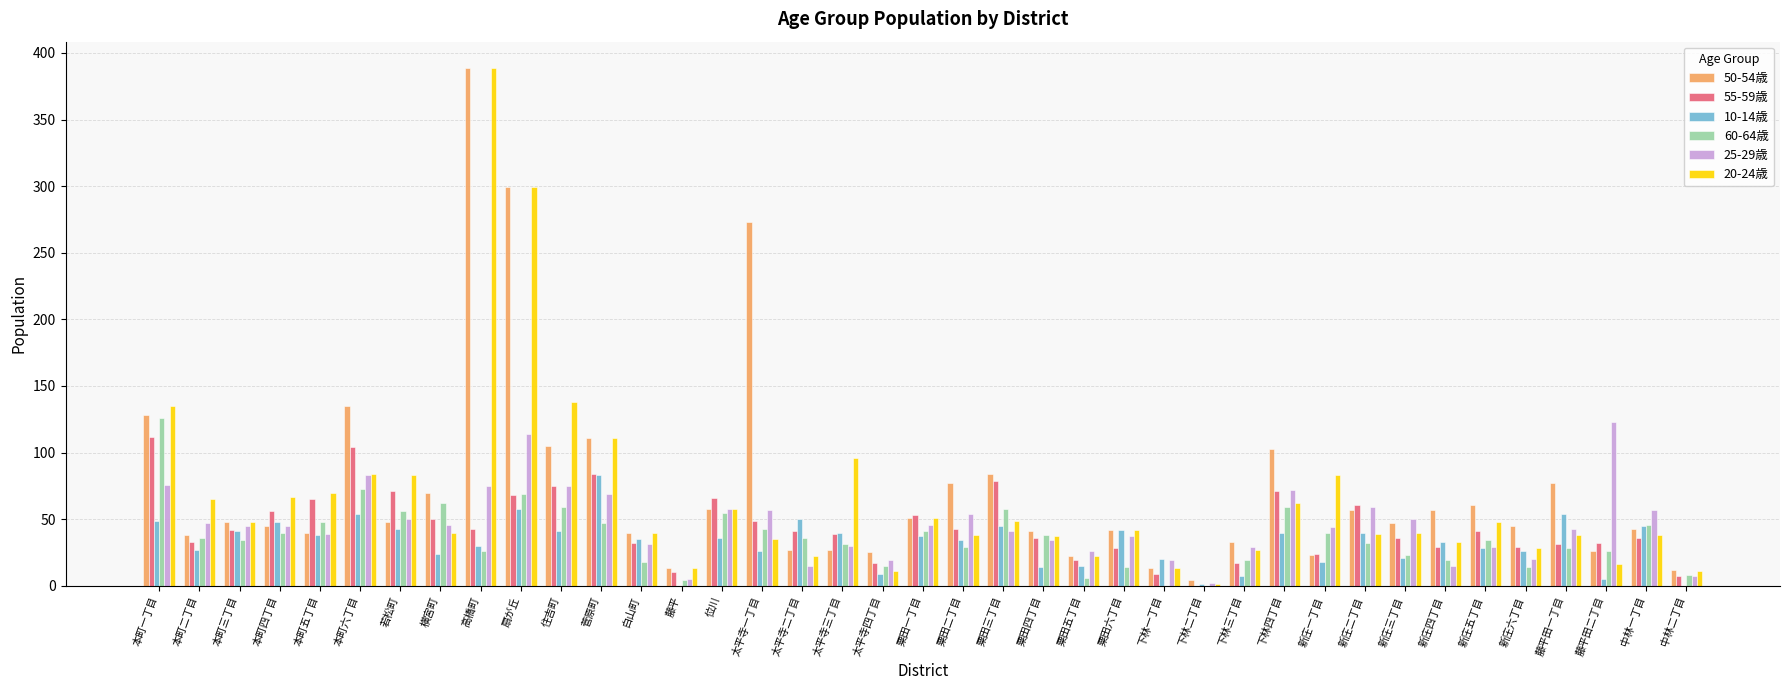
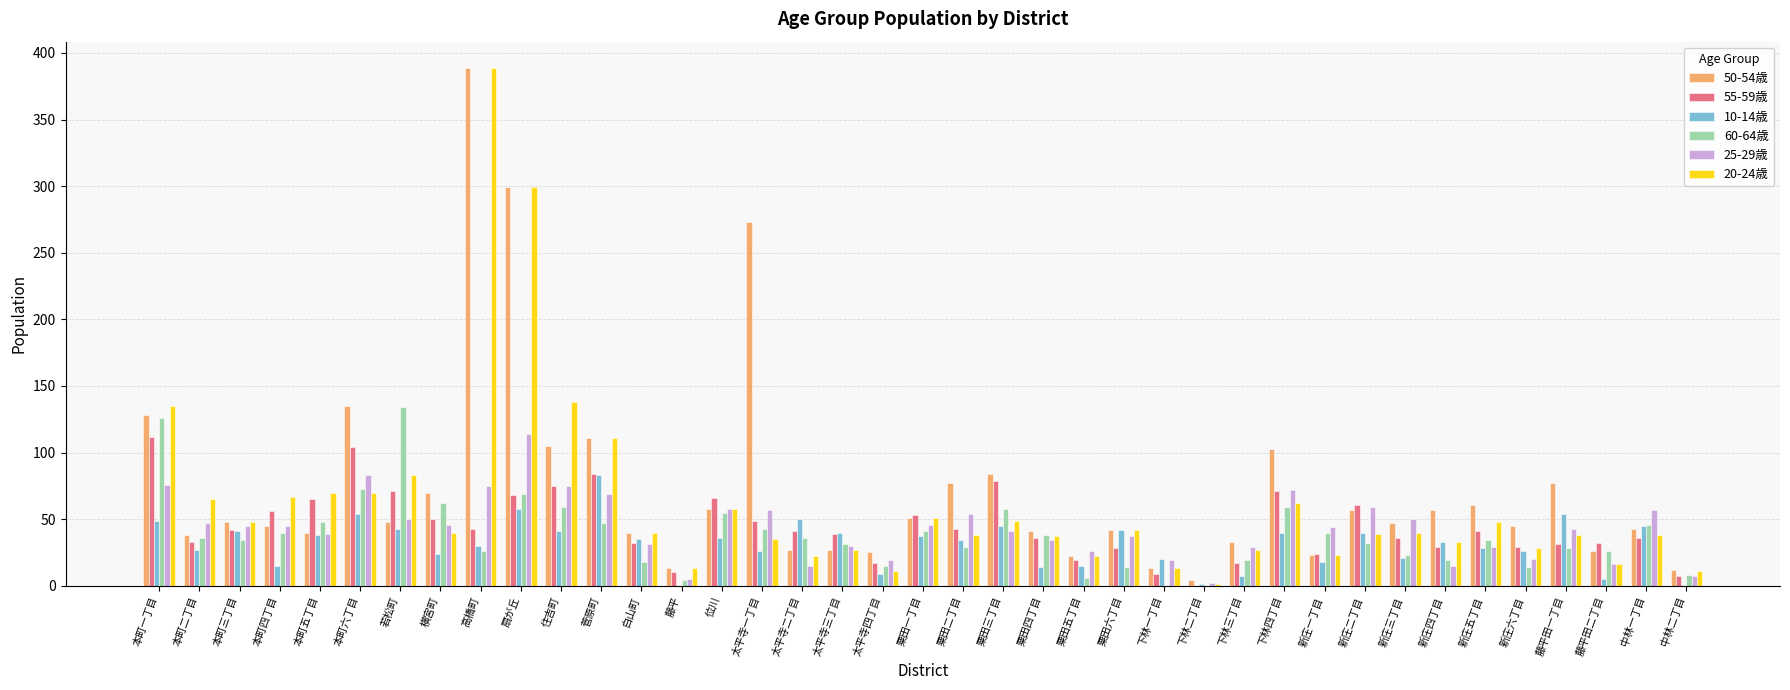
10-14歳, 本町四丁目: 48 -> 15
20-24歳, 本町六丁目: 84 -> 70
60-64歳, 若松町: 56 -> 134
20-24歳, 太平寺三丁目: 96 -> 27
20-24歳, 新庄一丁目: 83 -> 23
25-29歳, 藤平田二丁目: 123 -> 16
